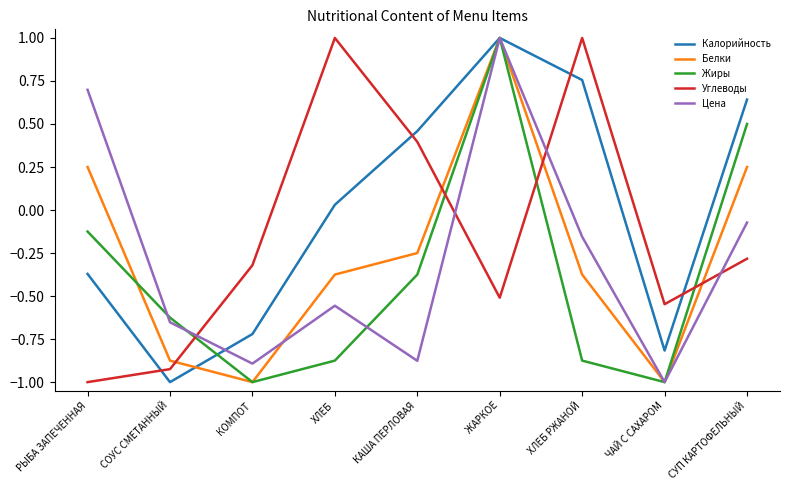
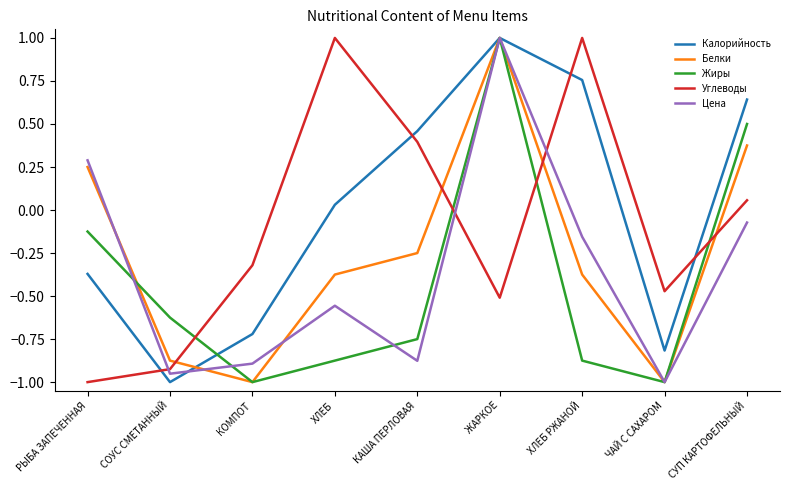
Цена, РЫБА ЗАПЕЧЕННАЯ: 0.70 -> 0.29
Цена, СОУС СМЕТАННЫЙ: -0.65 -> -0.95
Жиры, КАША ПЕРЛОВАЯ: -0.38 -> -0.75
Углеводы, ЧАЙ С САХАРОМ: -0.55 -> -0.47
Белки, СУП КАРТОФЕЛЬНЫЙ: 0.25 -> 0.38
Углеводы, СУП КАРТОФЕЛЬНЫЙ: -0.28 -> 0.06
